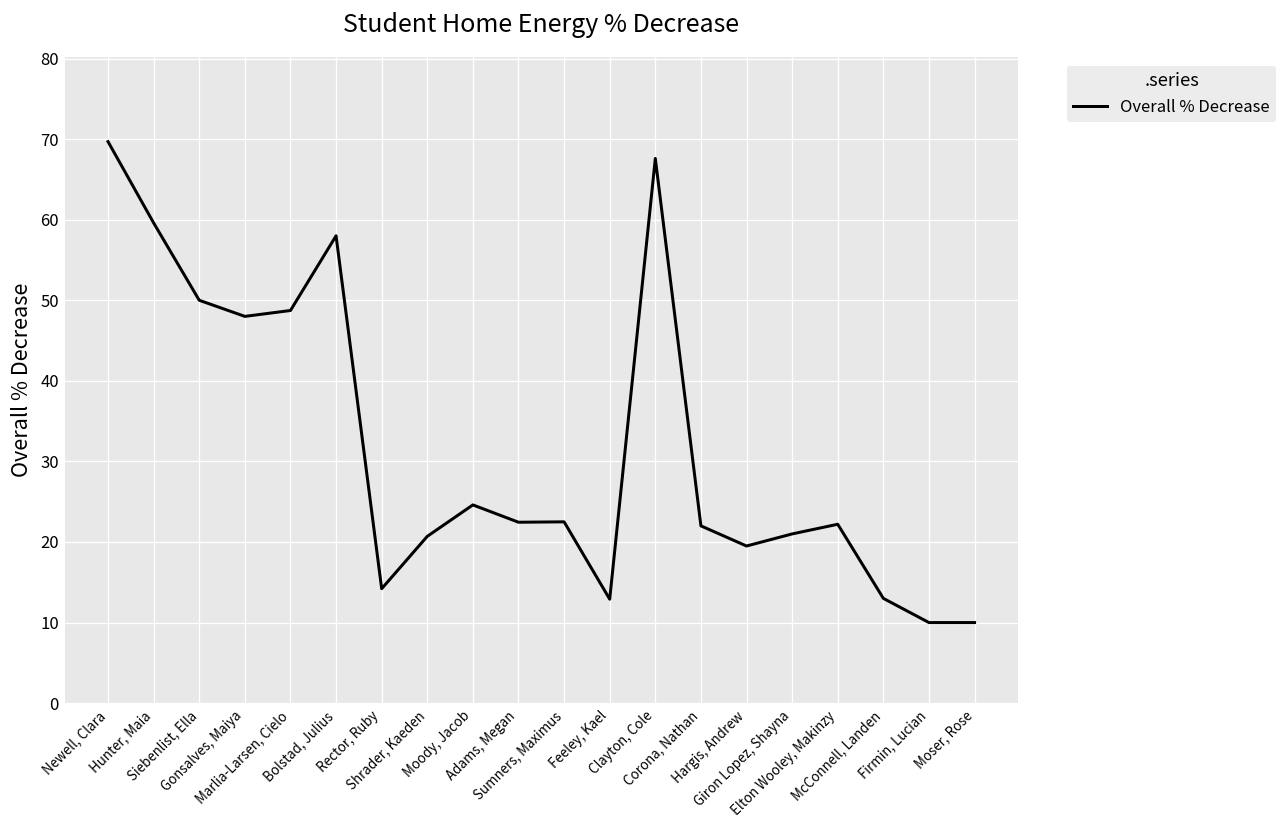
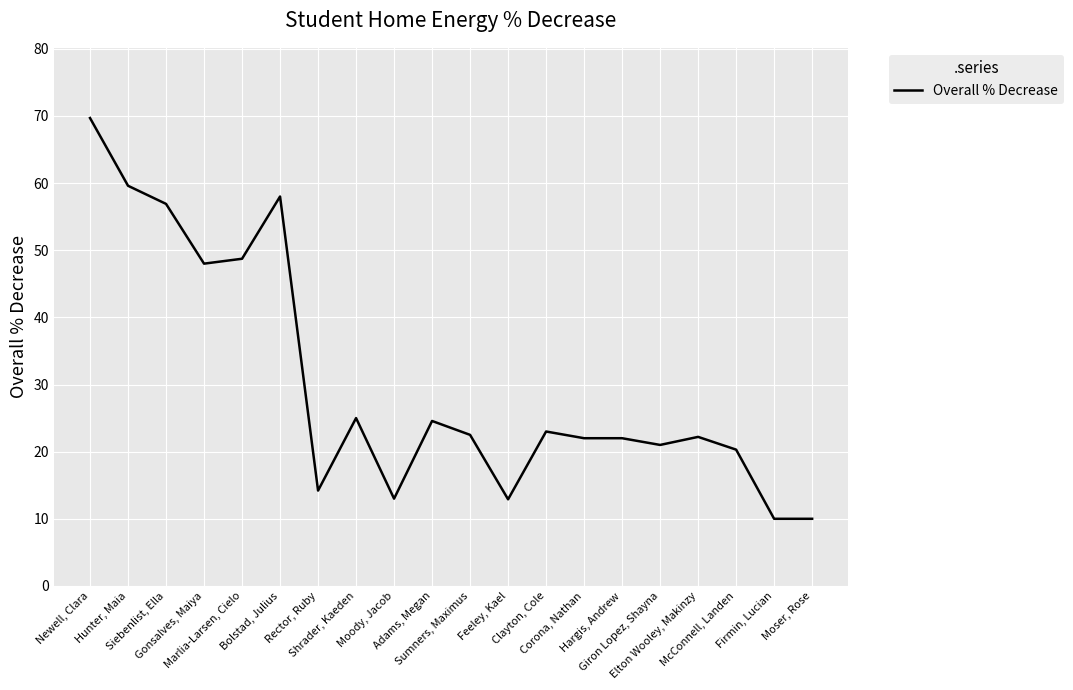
Siebenlist, Ella: 50 -> 57
Shrader, Kaeden: 21 -> 25
Moody, Jacob: 25 -> 13
Adams, Megan: 22 -> 25
Clayton, Cole: 68 -> 23
Hargis, Andrew: 20 -> 22
McConnell, Landen: 13 -> 20
